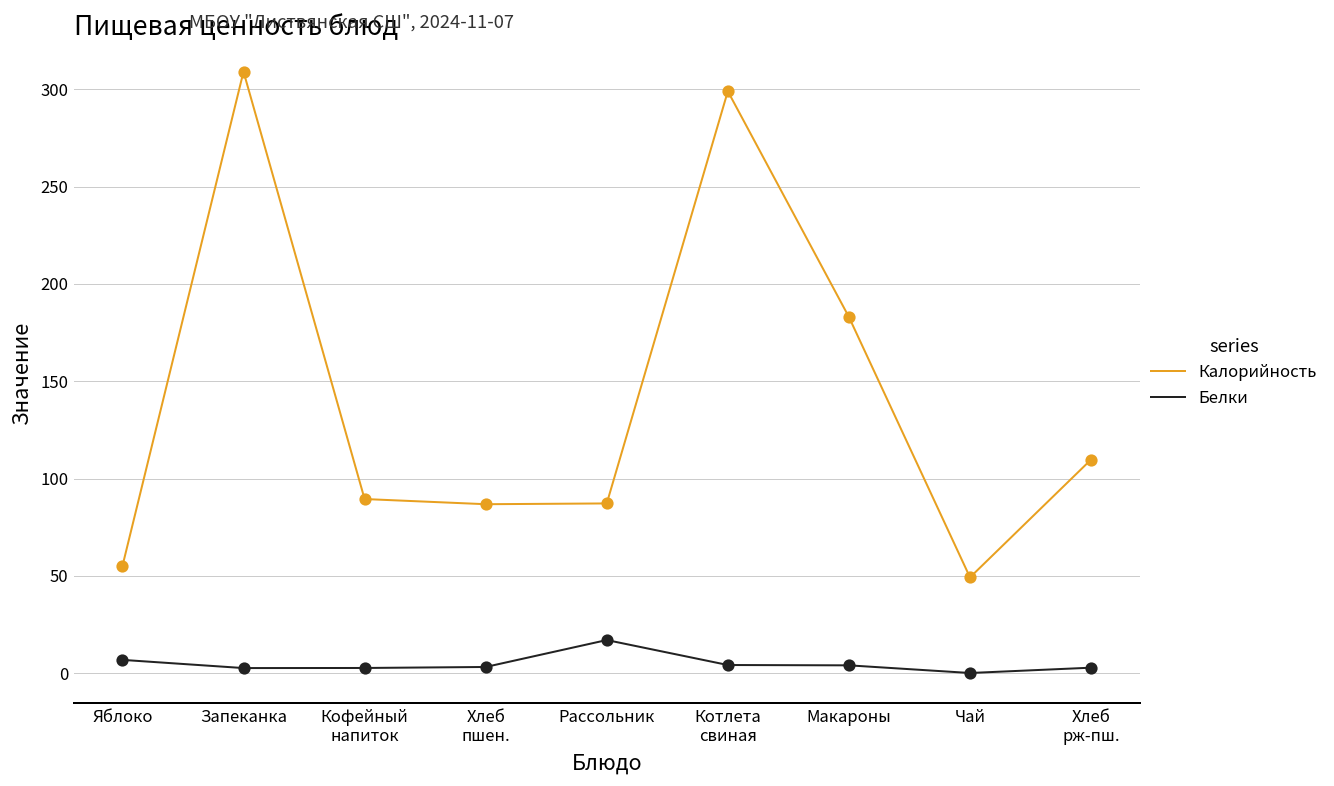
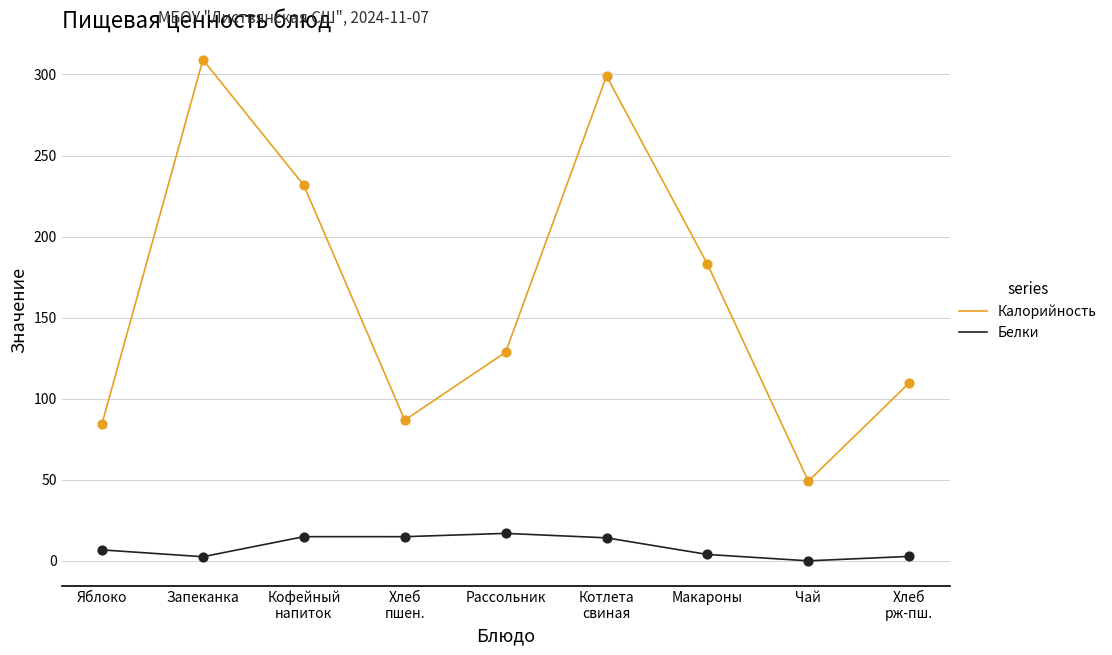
Калорийность, Яблоко: 55 -> 85
Калорийность, Кофейный напиток: 89 -> 232
Белки, Кофейный напиток: 3 -> 15
Белки, Хлеб пшен.: 3 -> 15
Калорийность, Рассольник: 87 -> 129
Белки, Котлета свиная: 4 -> 14
